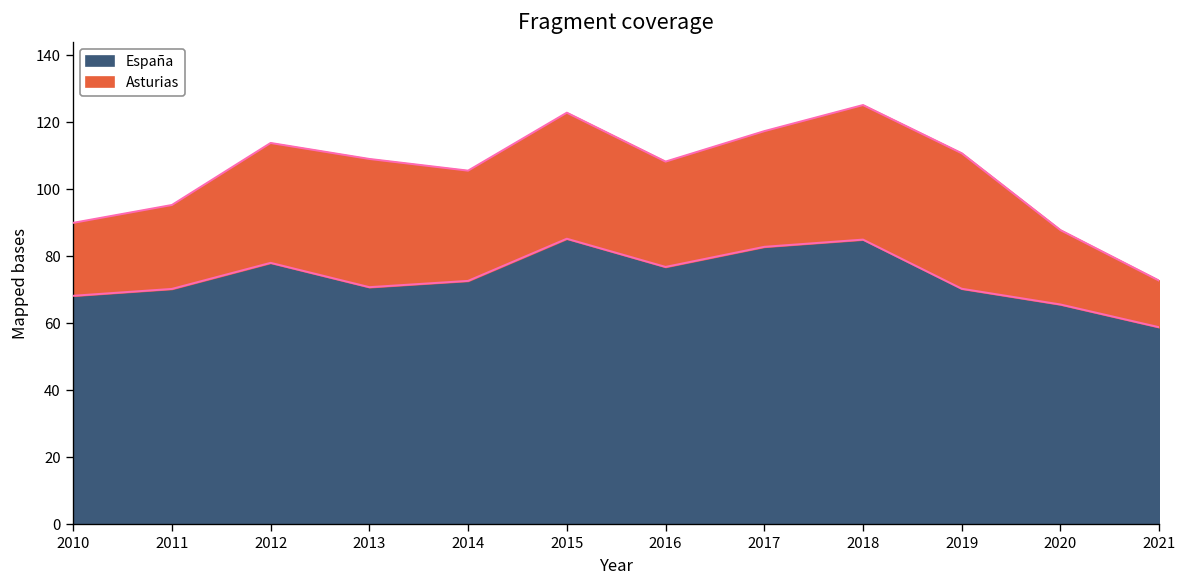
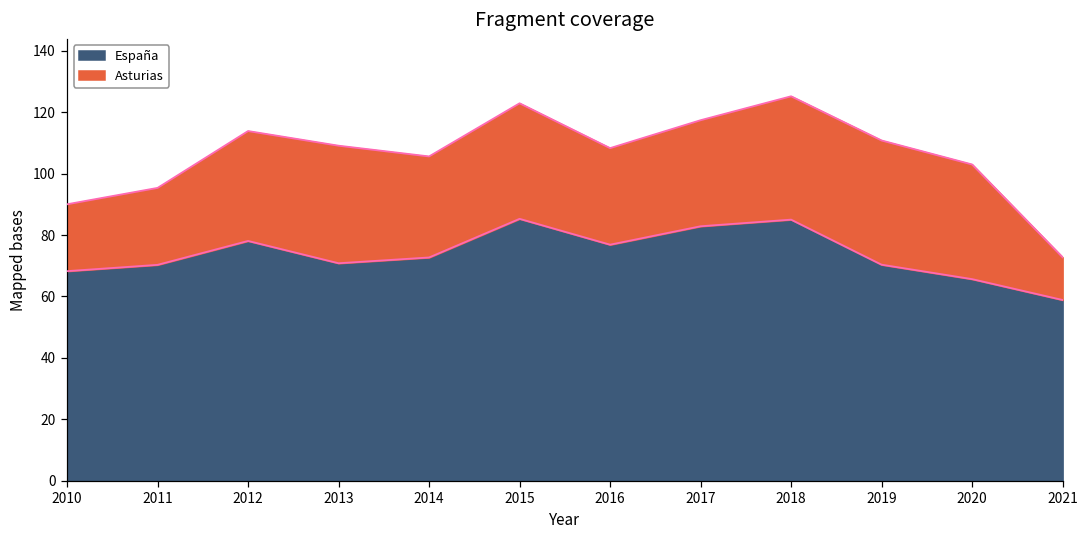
Asturias, 2020: 88 -> 103
